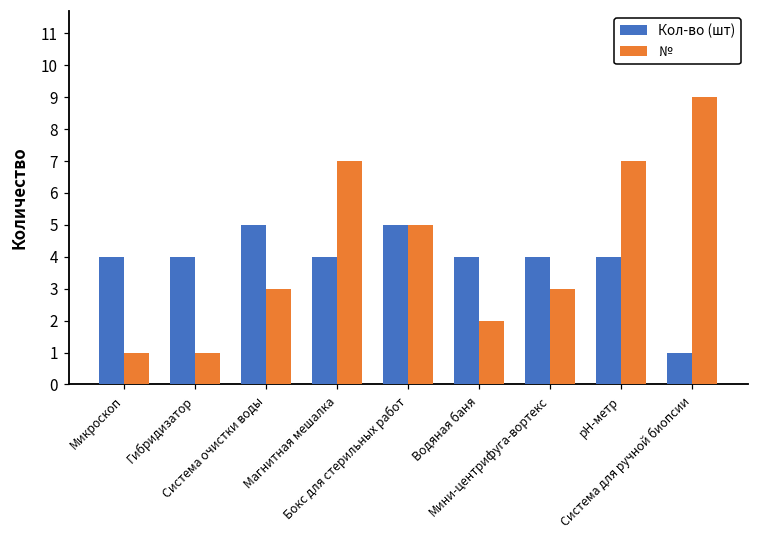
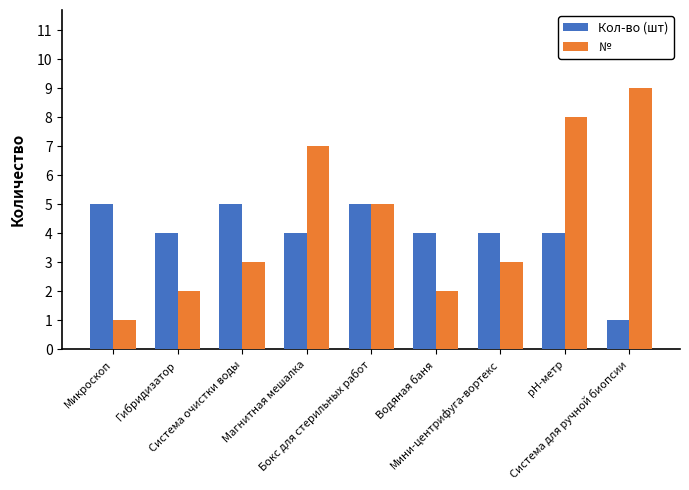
Кол-во (шт), Микроскоп: 4 -> 5
№, Гибридизатор: 1 -> 2
№, рН-метр: 7 -> 8
